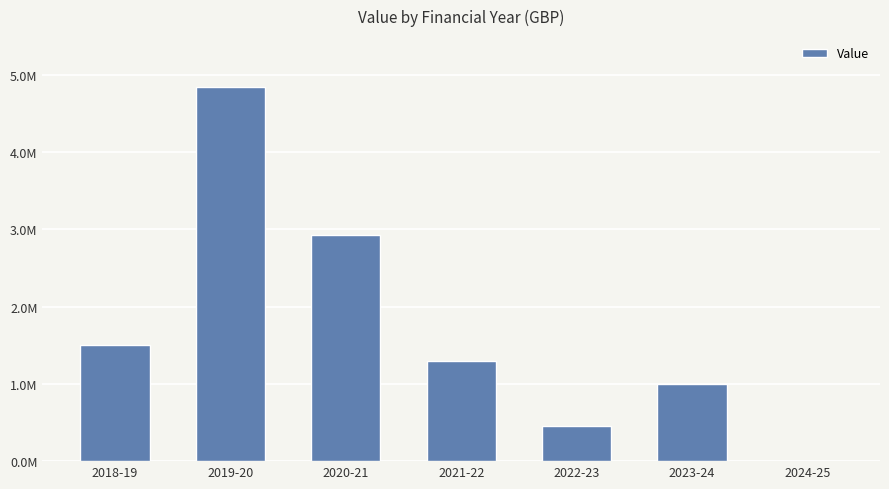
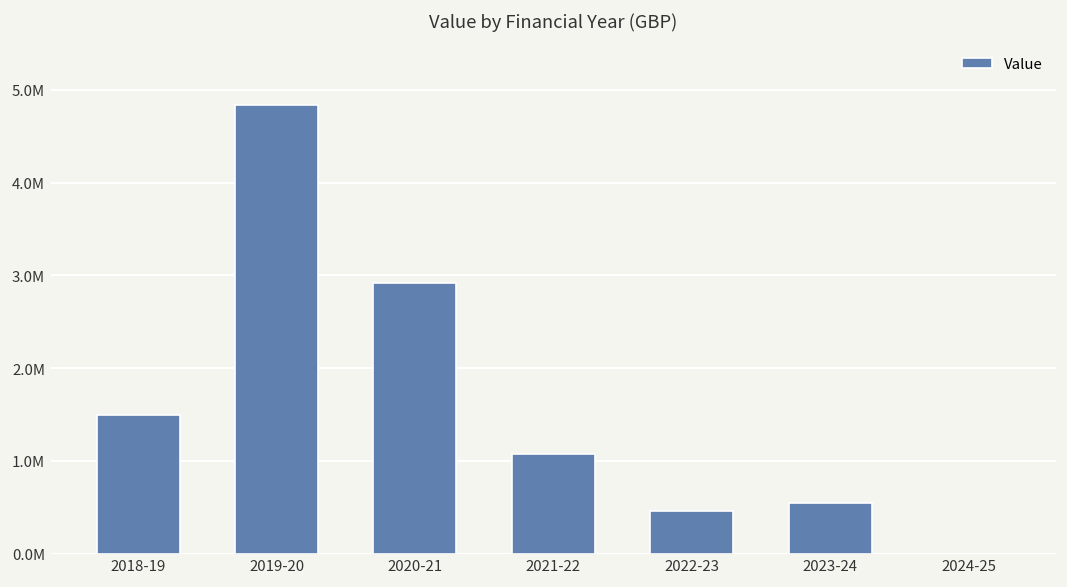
2021-22: 1300000 -> 1100000
2023-24: 1000000 -> 500000
